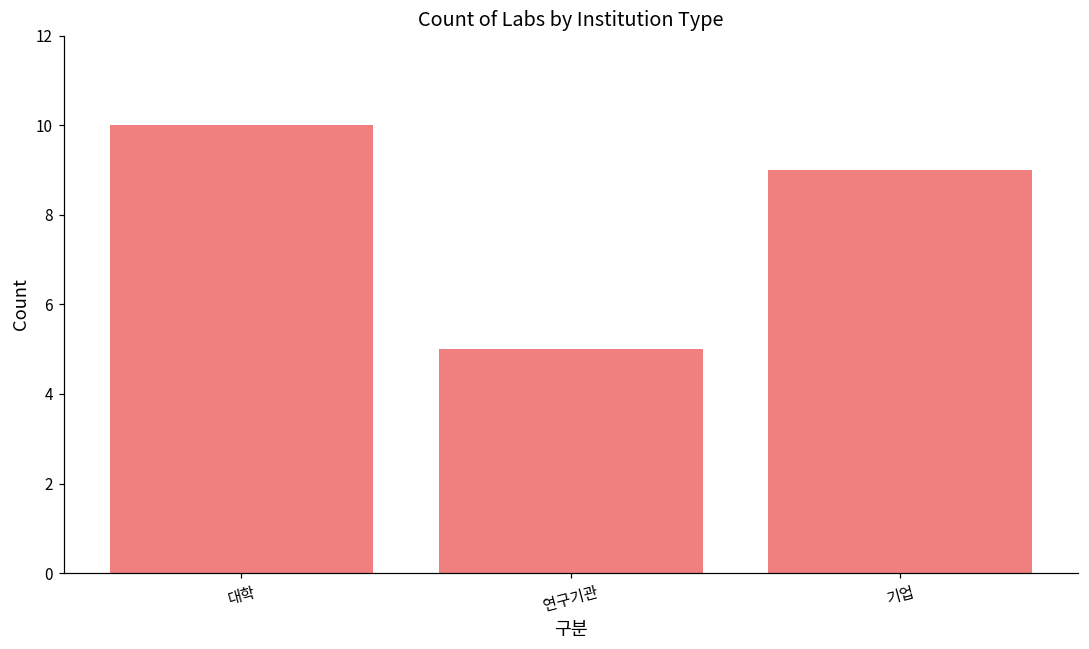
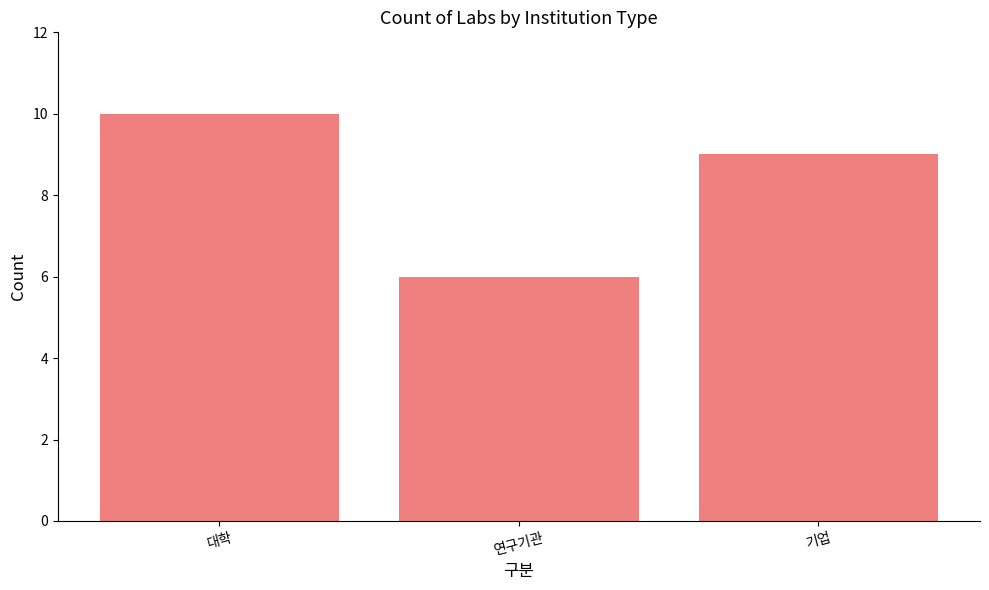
연구기관: 5 -> 6
